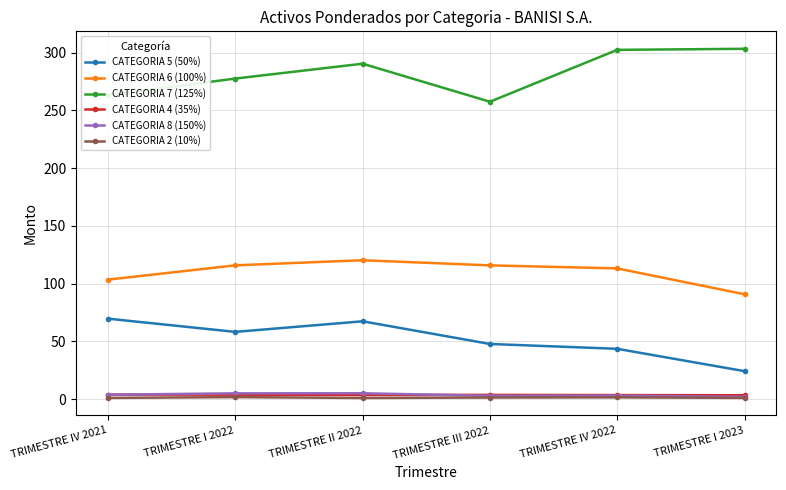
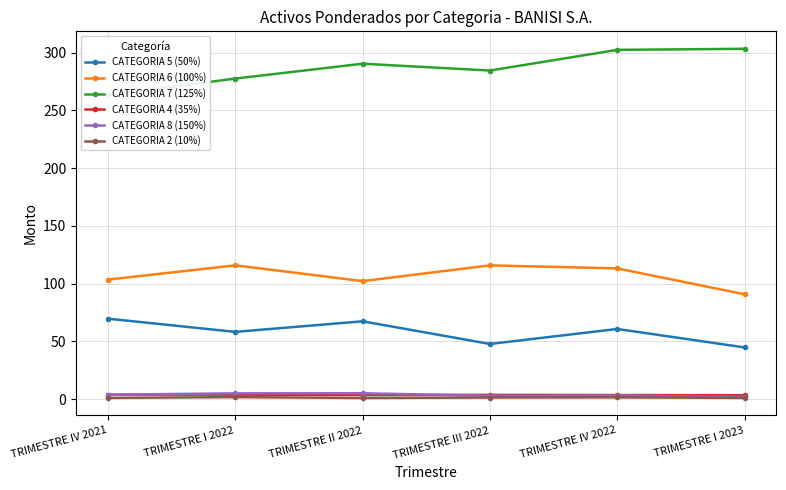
CATEGORIA 6 (100%), TRIMESTRE II 2022: 120 -> 102
CATEGORIA 7 (125%), TRIMESTRE III 2022: 258 -> 285
CATEGORIA 5 (50%), TRIMESTRE IV 2022: 44 -> 61
CATEGORIA 5 (50%), TRIMESTRE I 2023: 24 -> 45
